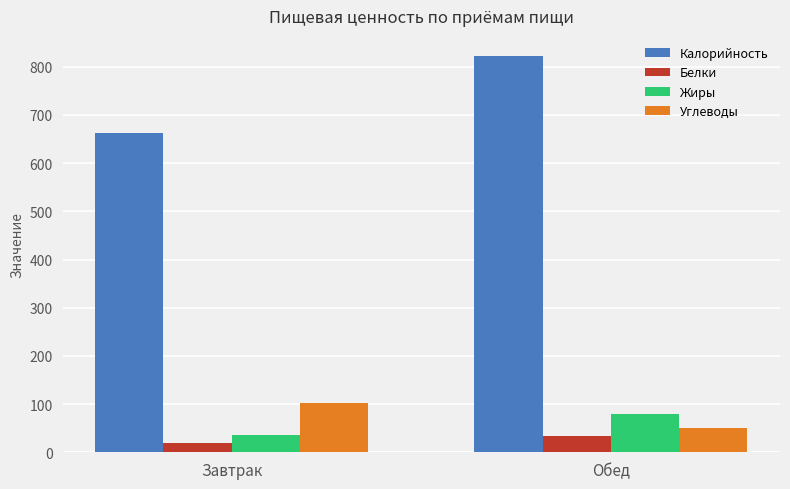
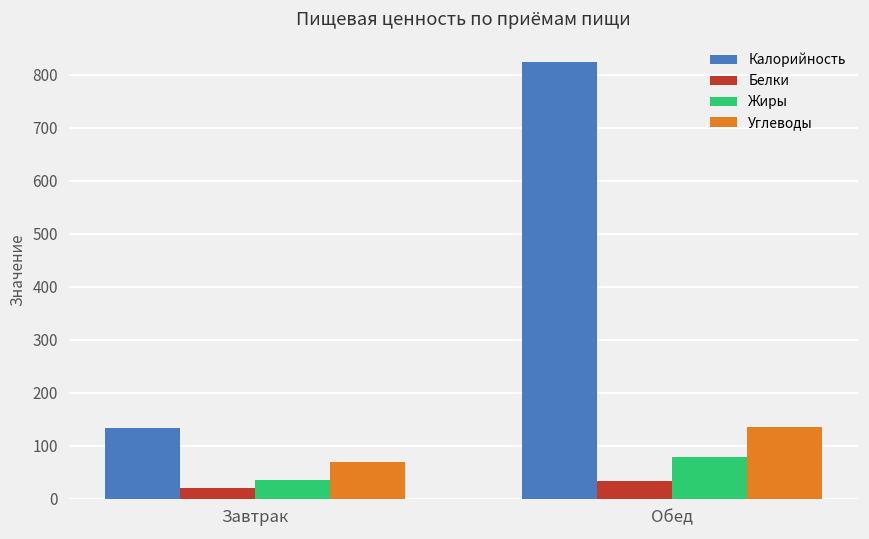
Калорийность, Завтрак: 660 -> 130
Углеводы, Завтрак: 100 -> 70
Углеводы, Обед: 50 -> 140
